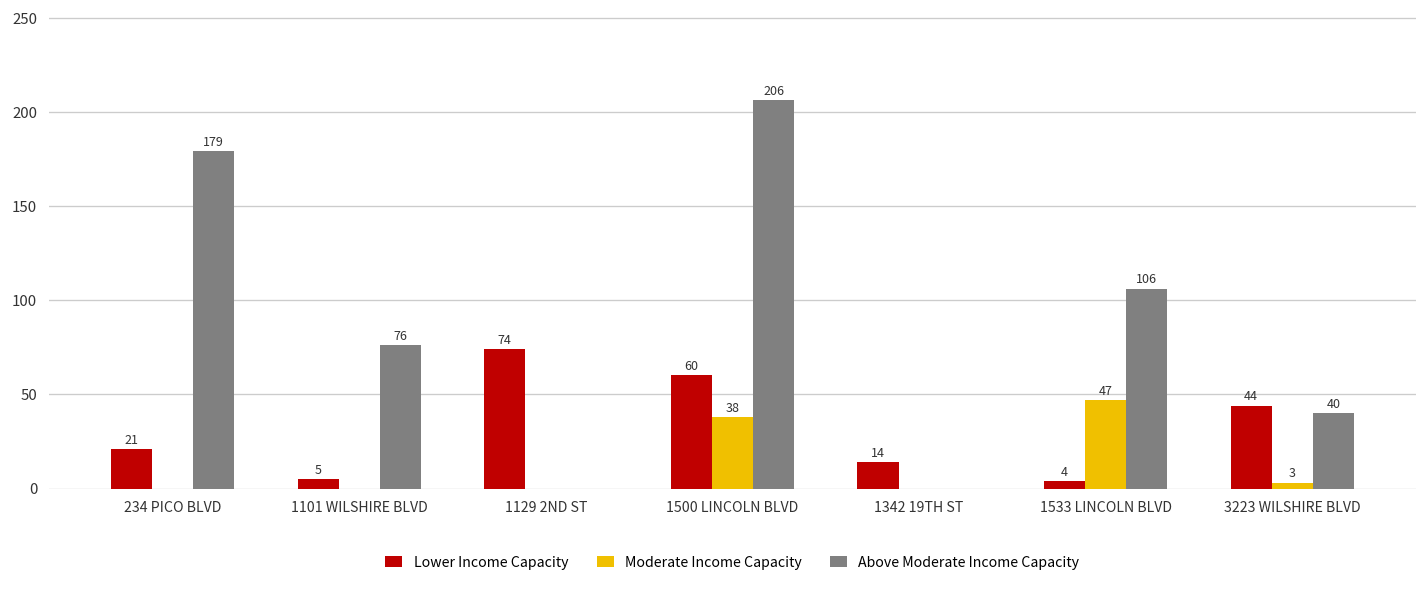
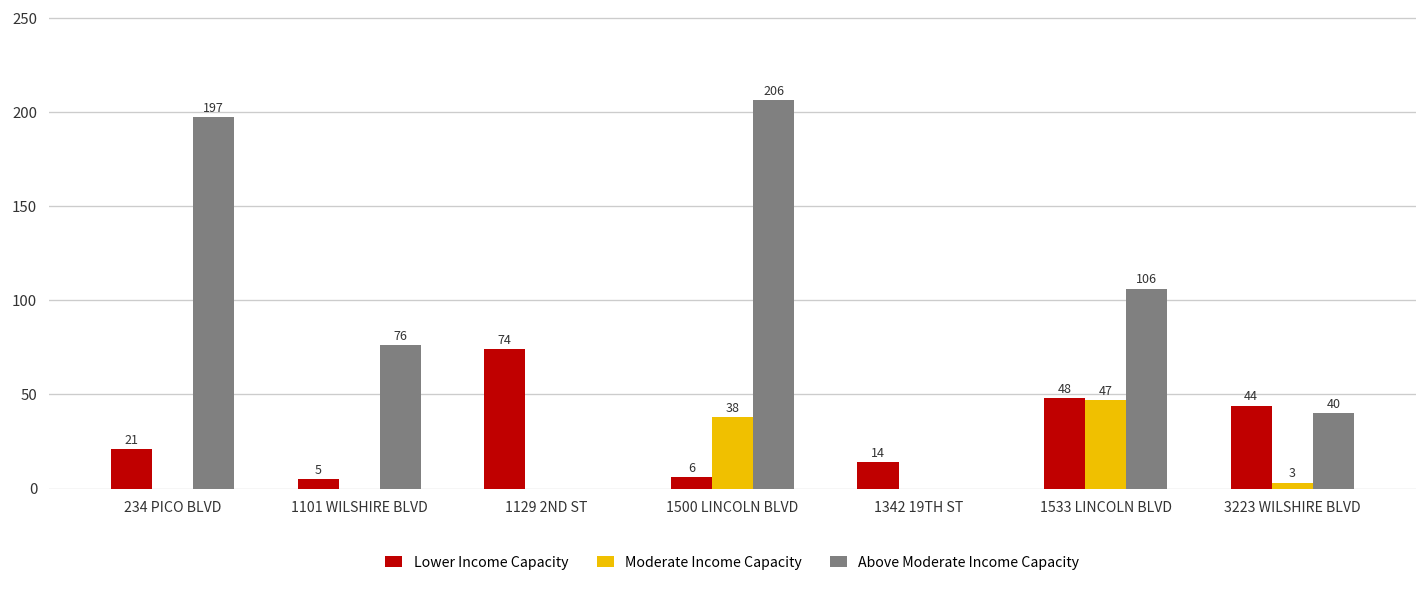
Above Moderate Income Capacity, 234 PICO BLVD: 179 -> 197
Lower Income Capacity, 1500 LINCOLN BLVD: 60 -> 6
Lower Income Capacity, 1533 LINCOLN BLVD: 4 -> 48
